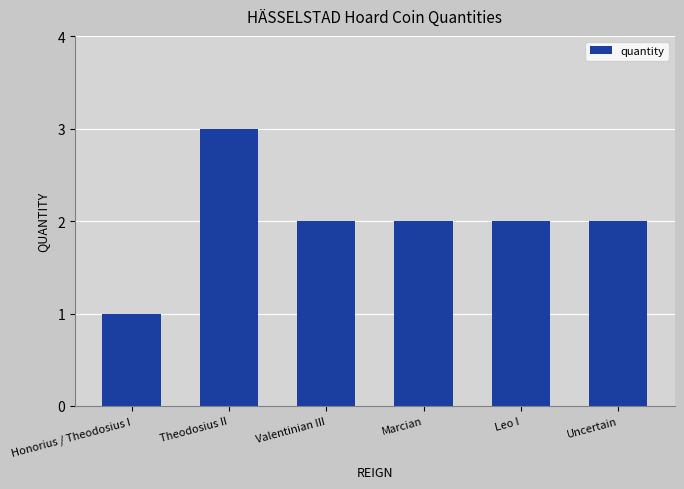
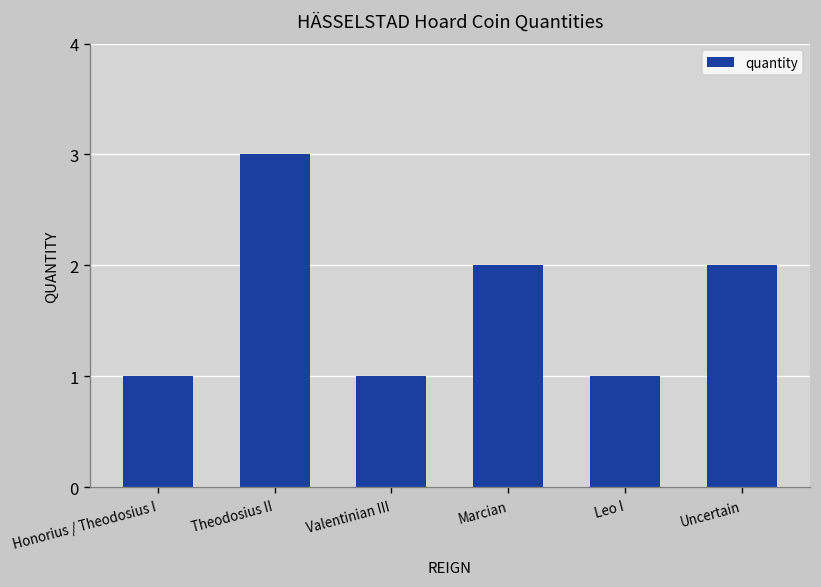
Valentinian III: 2 -> 1
Leo I: 2 -> 1
